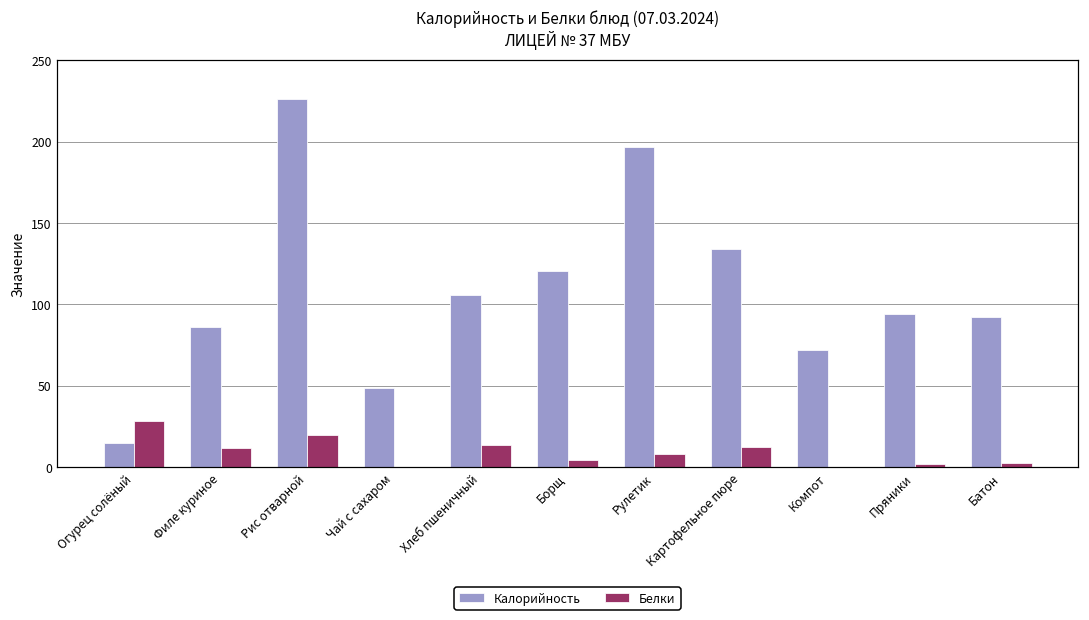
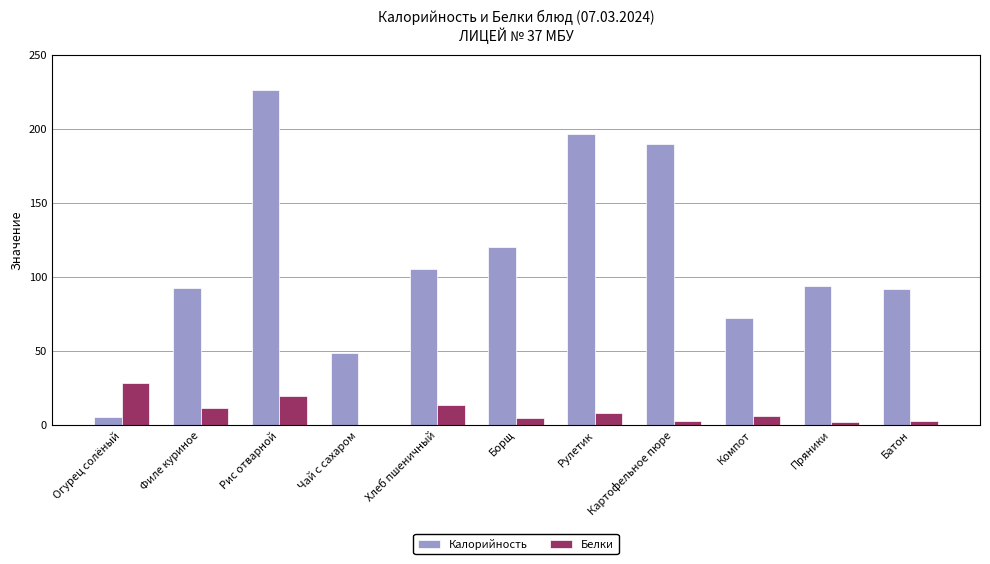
Калорийность, Огурец солёный: 15 -> 5
Калорийность, Филе куриное: 86 -> 93
Калорийность, Картофельное пюре: 134 -> 190
Белки, Картофельное пюре: 13 -> 3
Белки, Компот: 0 -> 6
